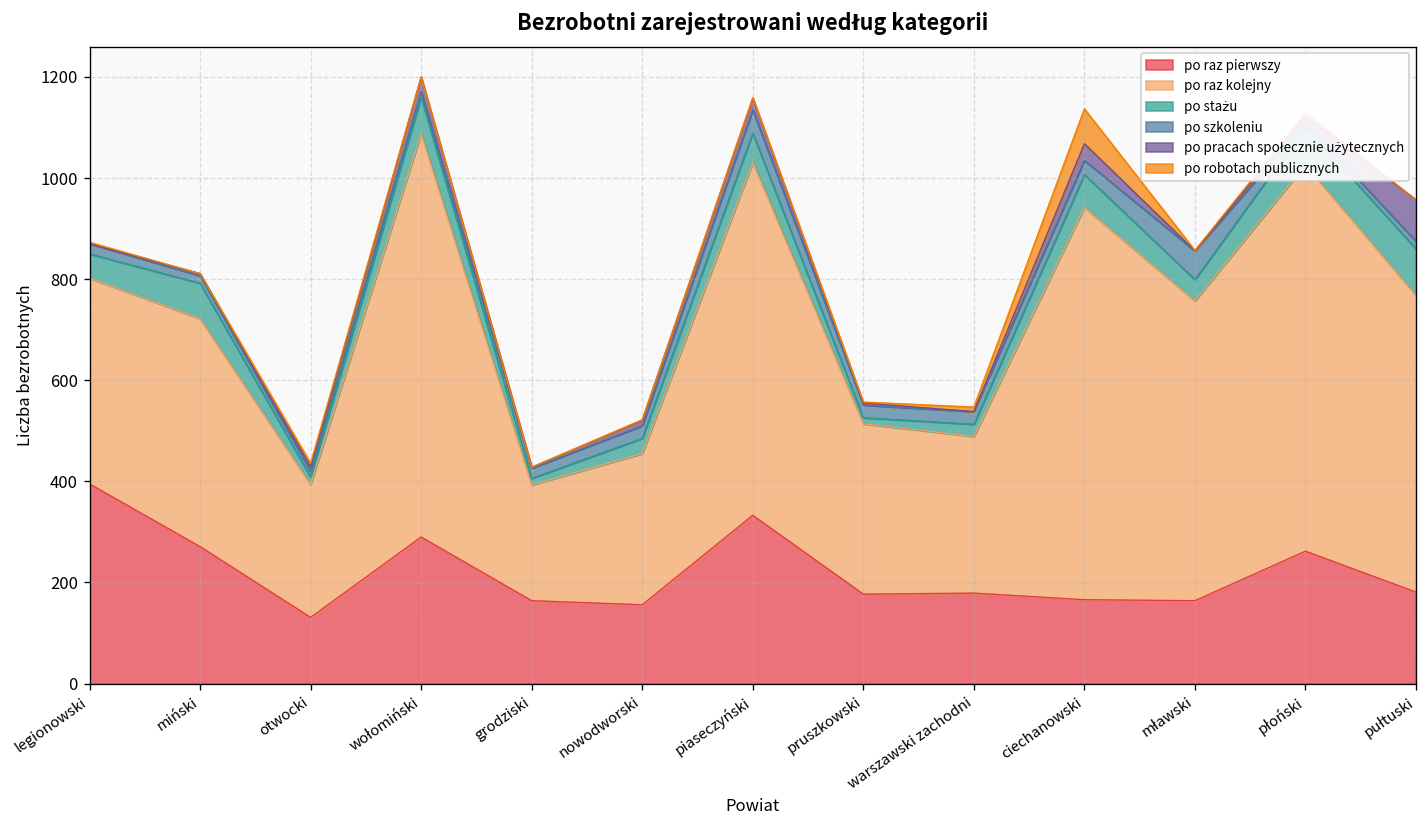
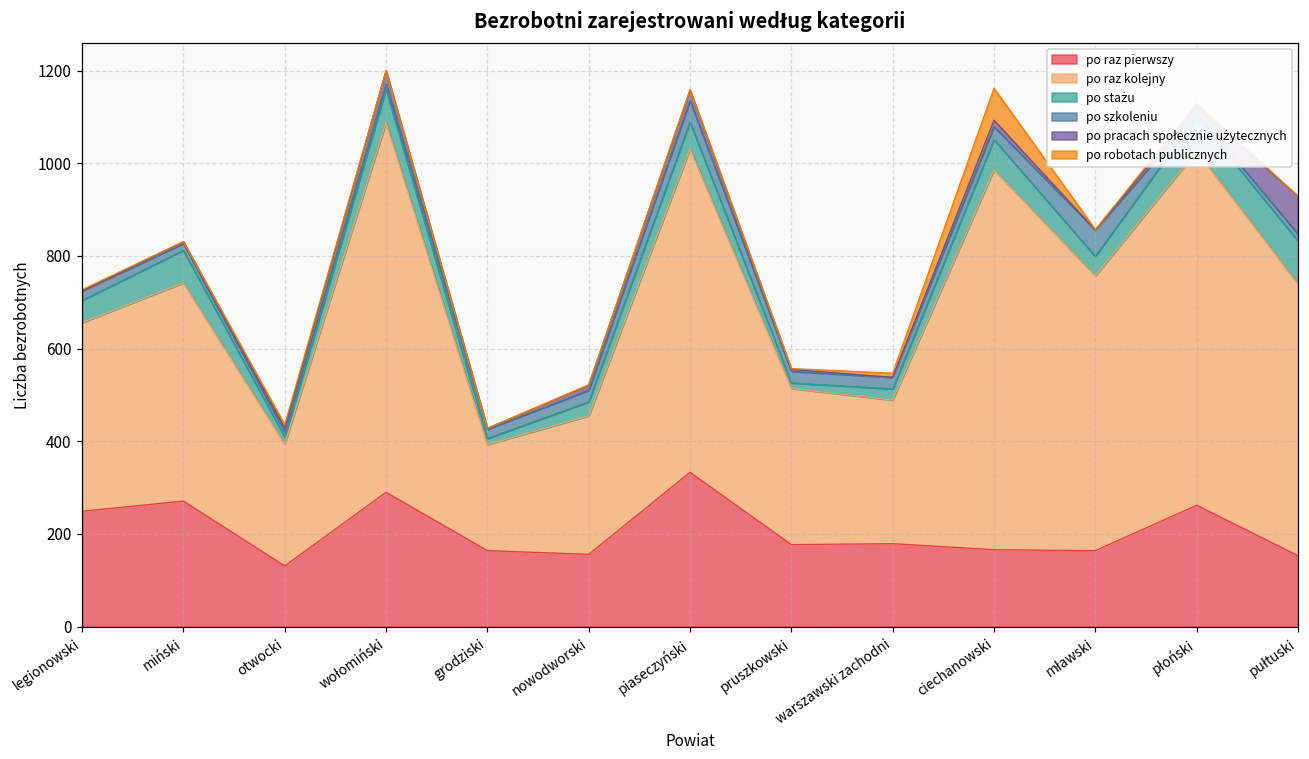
po raz pierwszy, legionowski: 400 -> 250
po raz kolejny, miński: 450 -> 470
po raz kolejny, ciechanowski: 780 -> 820
po pracach społecznie użytecznych, ciechanowski: 30 -> 10
po raz pierwszy, pułtuski: 180 -> 150
